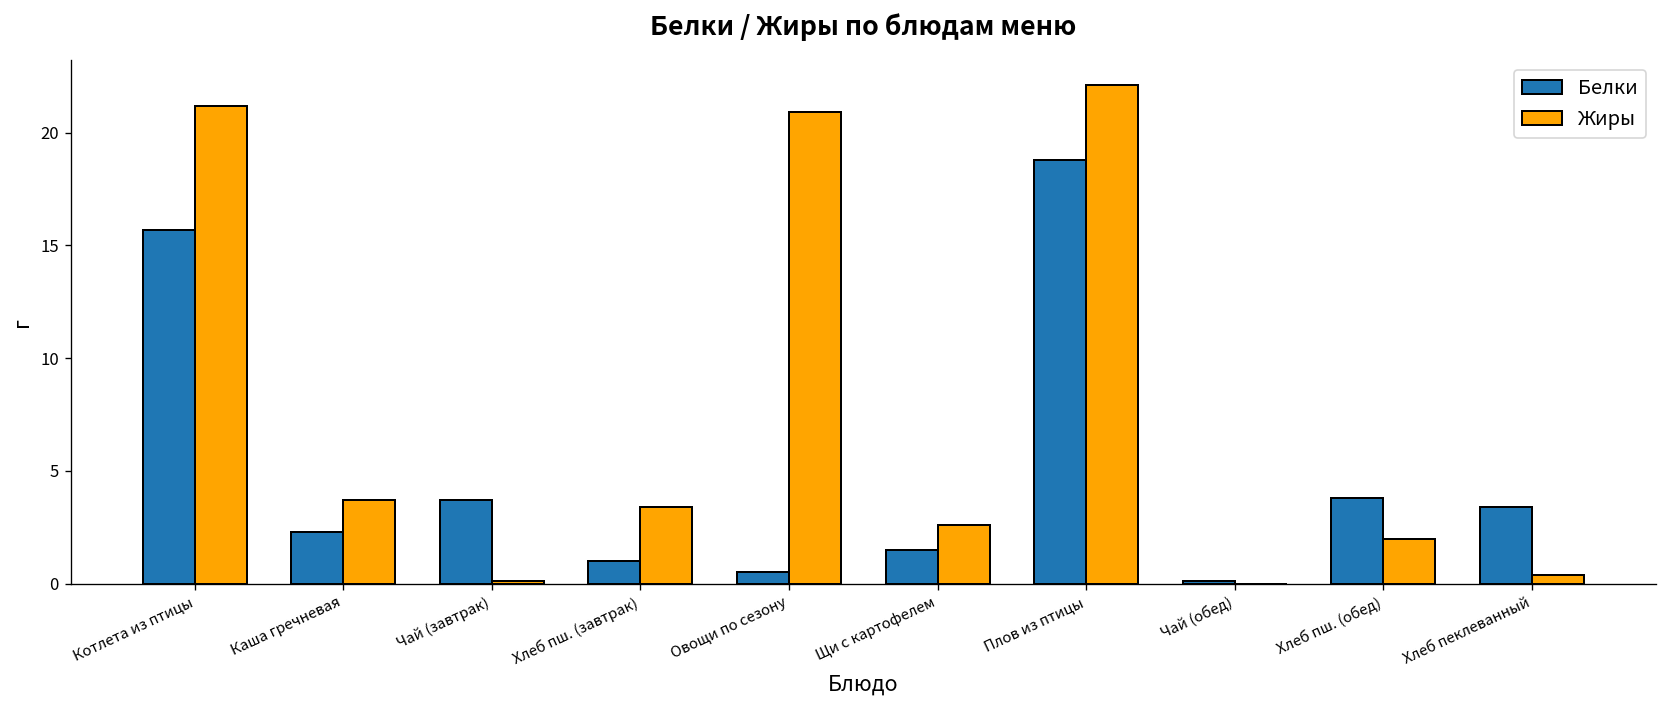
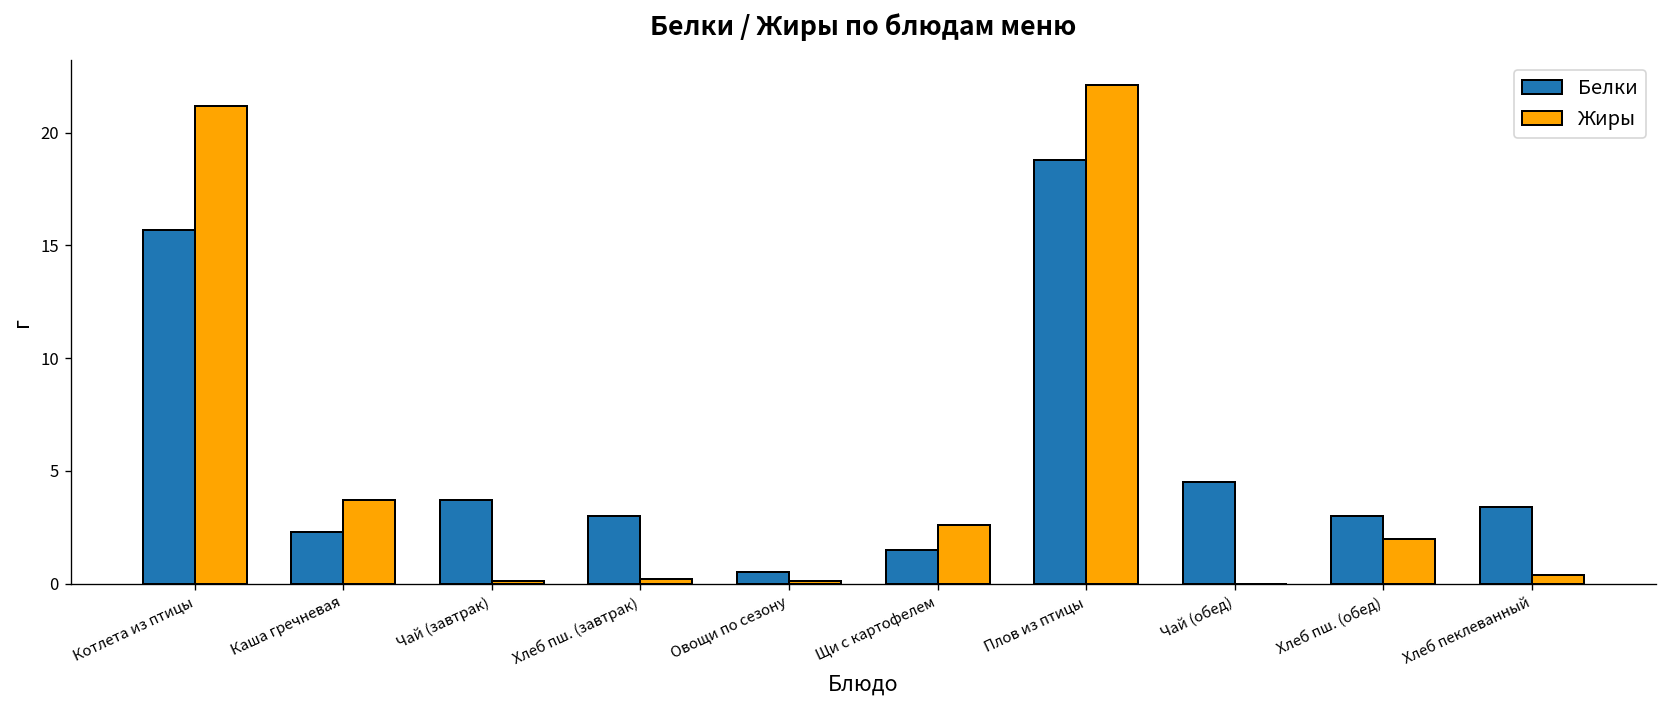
Белки, Хлеб пш. (завтрак): 1 -> 3
Жиры, Хлеб пш. (завтрак): 3.4 -> 0.2
Жиры, Овощи по сезону: 20.9 -> 0.1
Белки, Чай (обед): 0.1 -> 4.5
Белки, Хлеб пш. (обед): 3.8 -> 3.0
